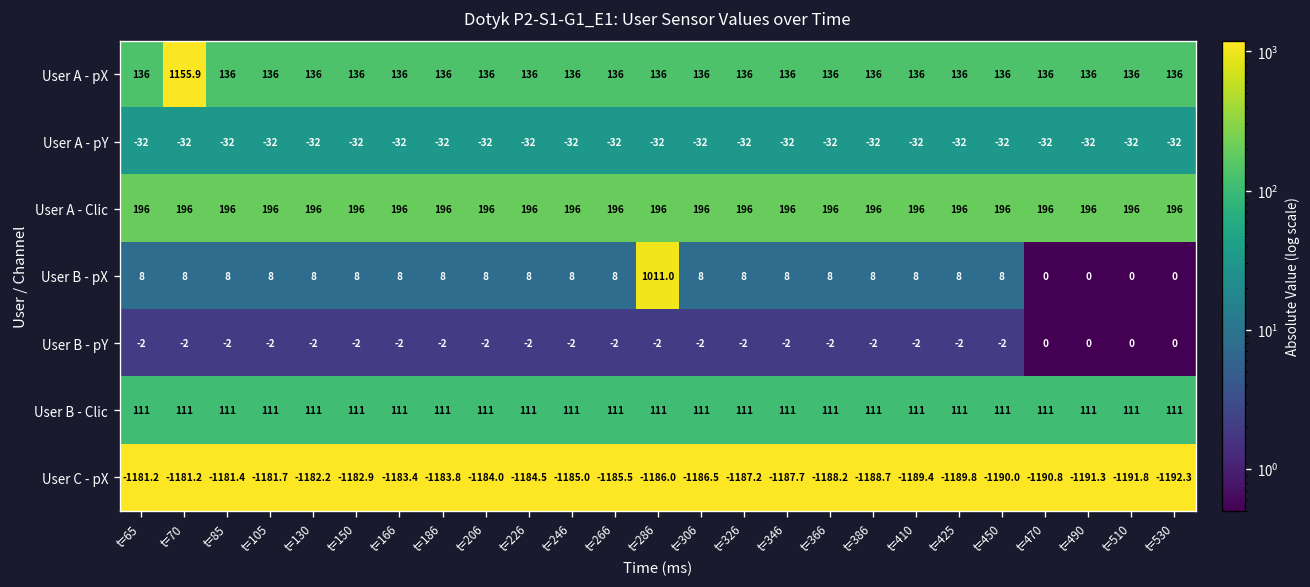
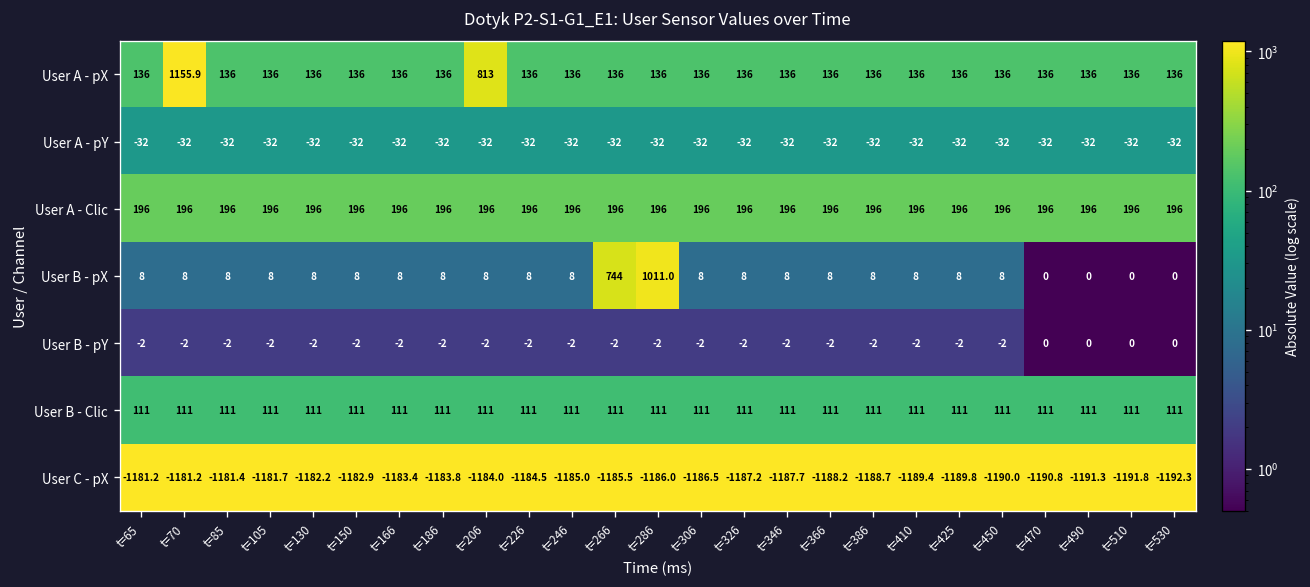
User A - pX, t=206: 136 -> 813
User B - pX, t=266: 8 -> 744
